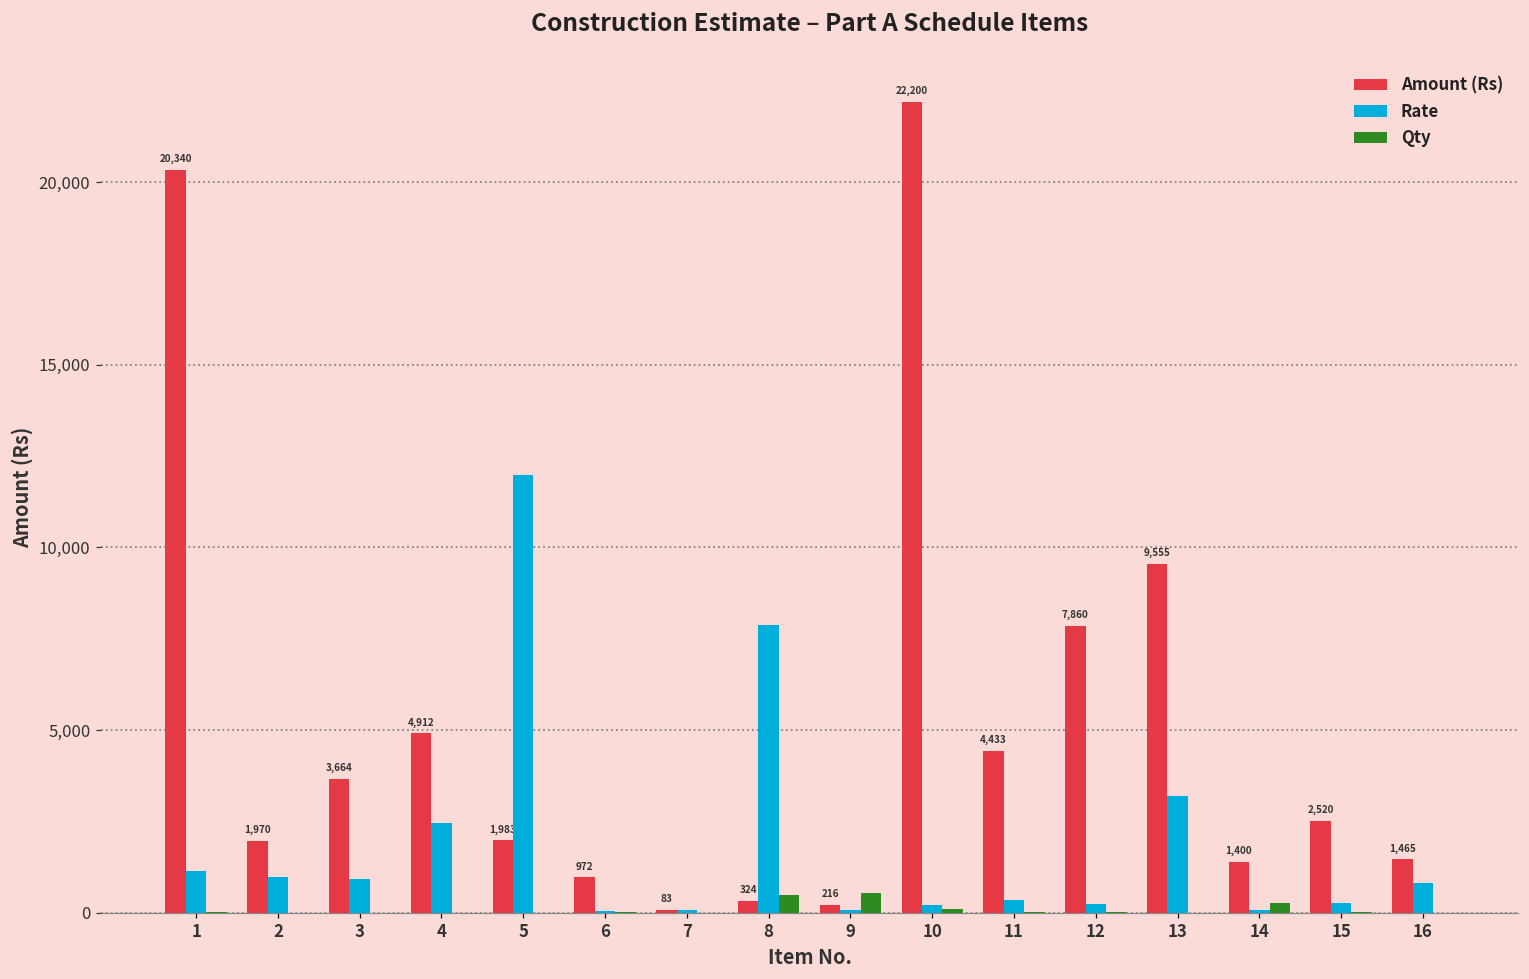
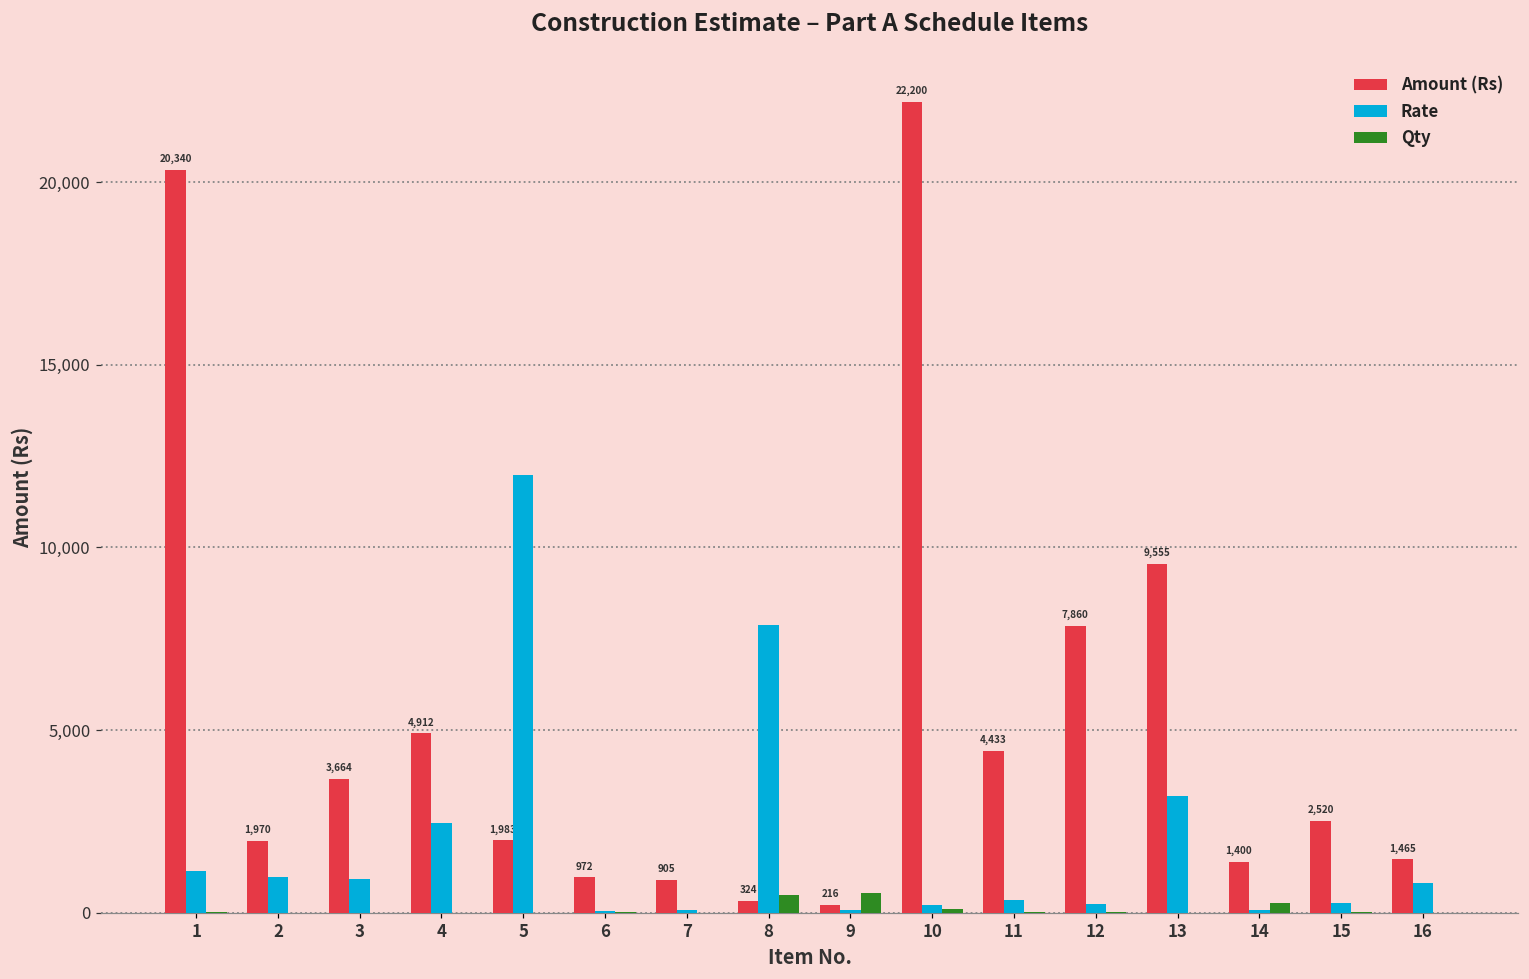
Amount (Rs), 7: 83 -> 905
